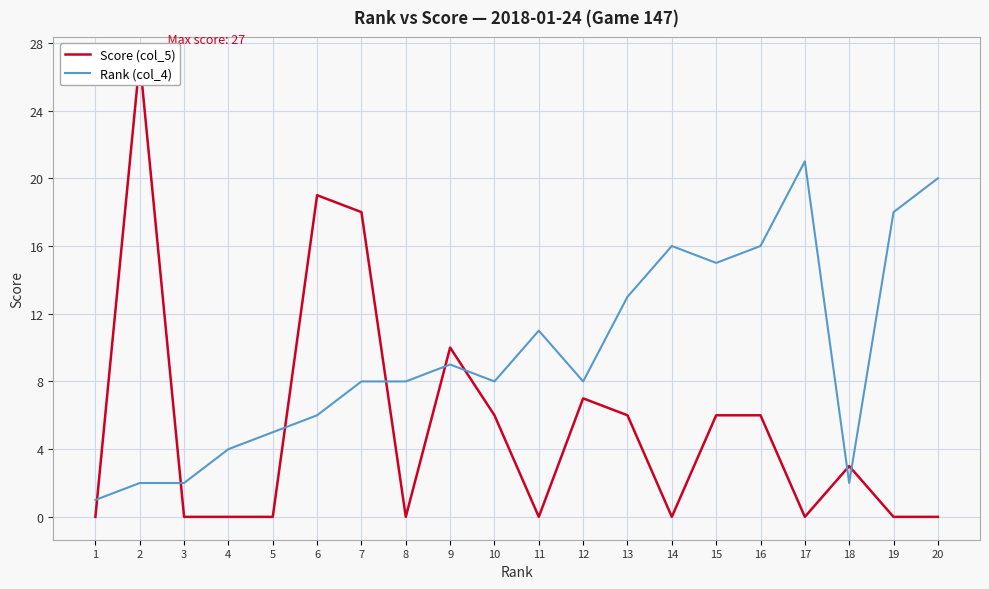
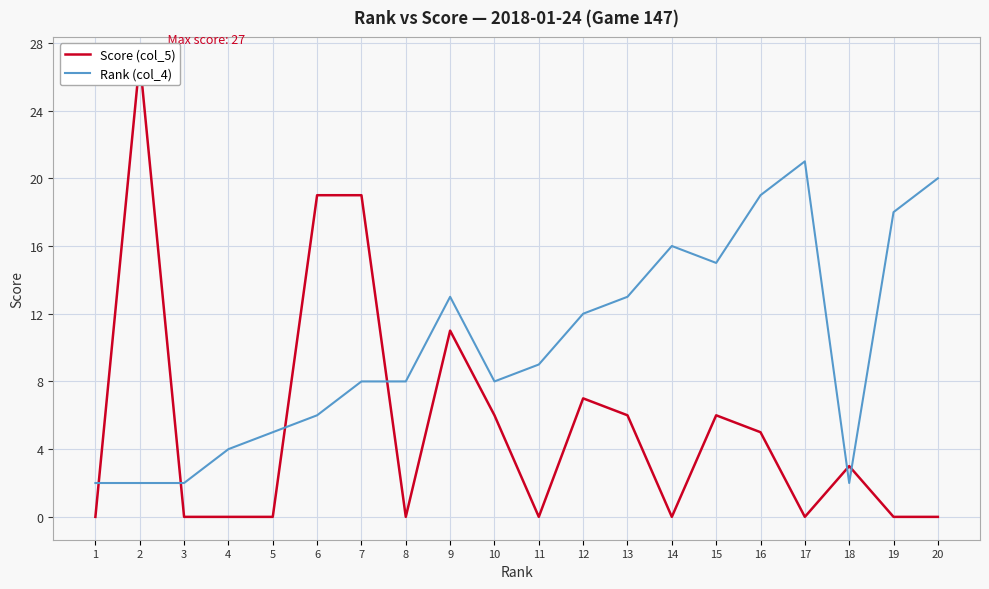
Rank (col_4), 1: 1 -> 2
Score (col_5), 7: 18 -> 19
Score (col_5), 9: 10 -> 11
Rank (col_4), 9: 9 -> 13
Rank (col_4), 11: 11 -> 9
Rank (col_4), 12: 8 -> 12
Score (col_5), 16: 6 -> 5
Rank (col_4), 16: 16 -> 19
